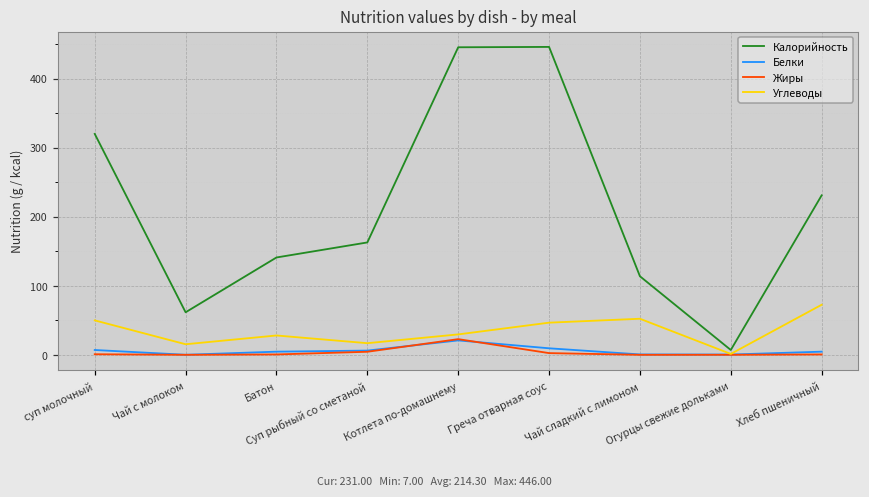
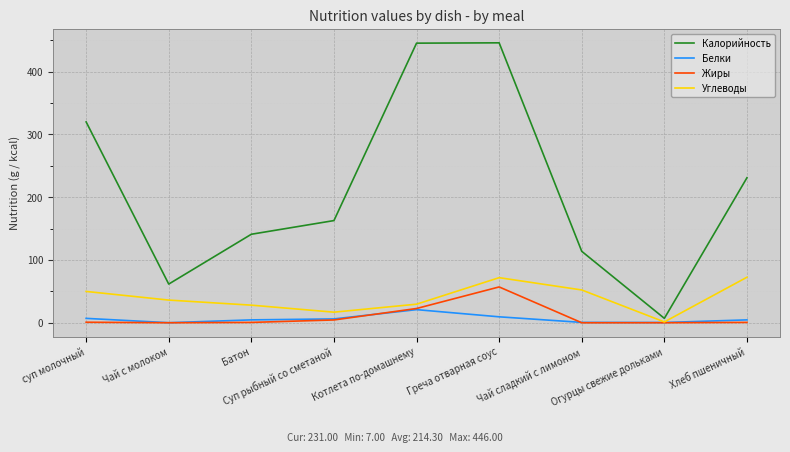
Углеводы, Чай с молоком: 20 -> 40
Жиры, Греча отварная соус: 0 -> 60
Углеводы, Греча отварная соус: 50 -> 70
